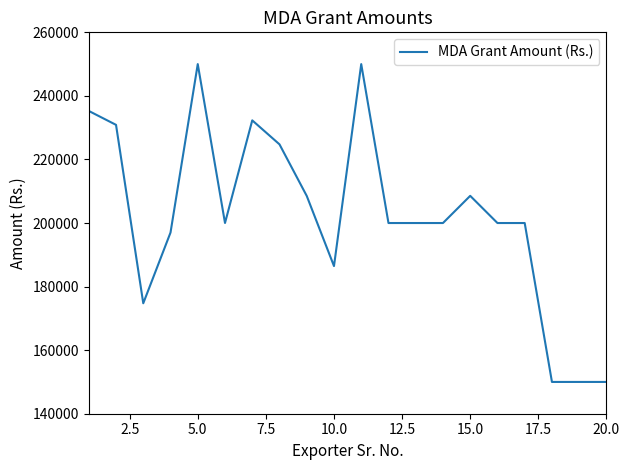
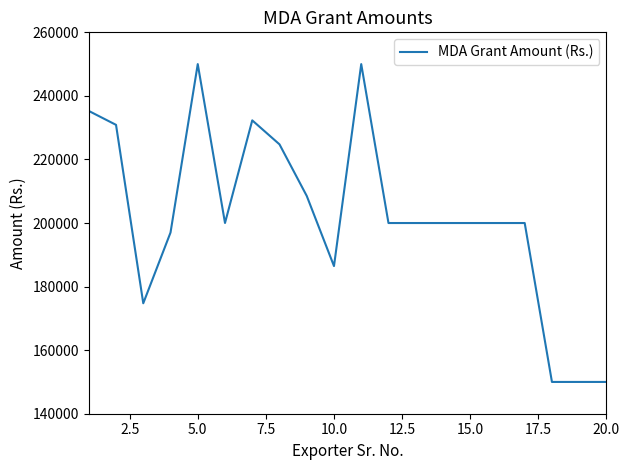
15.0: 209000 -> 200000
